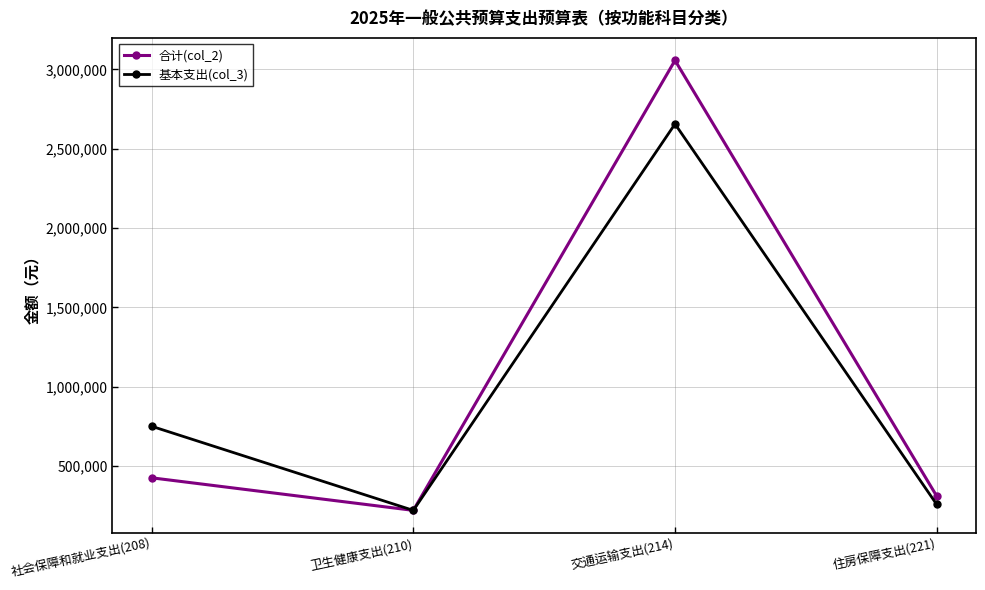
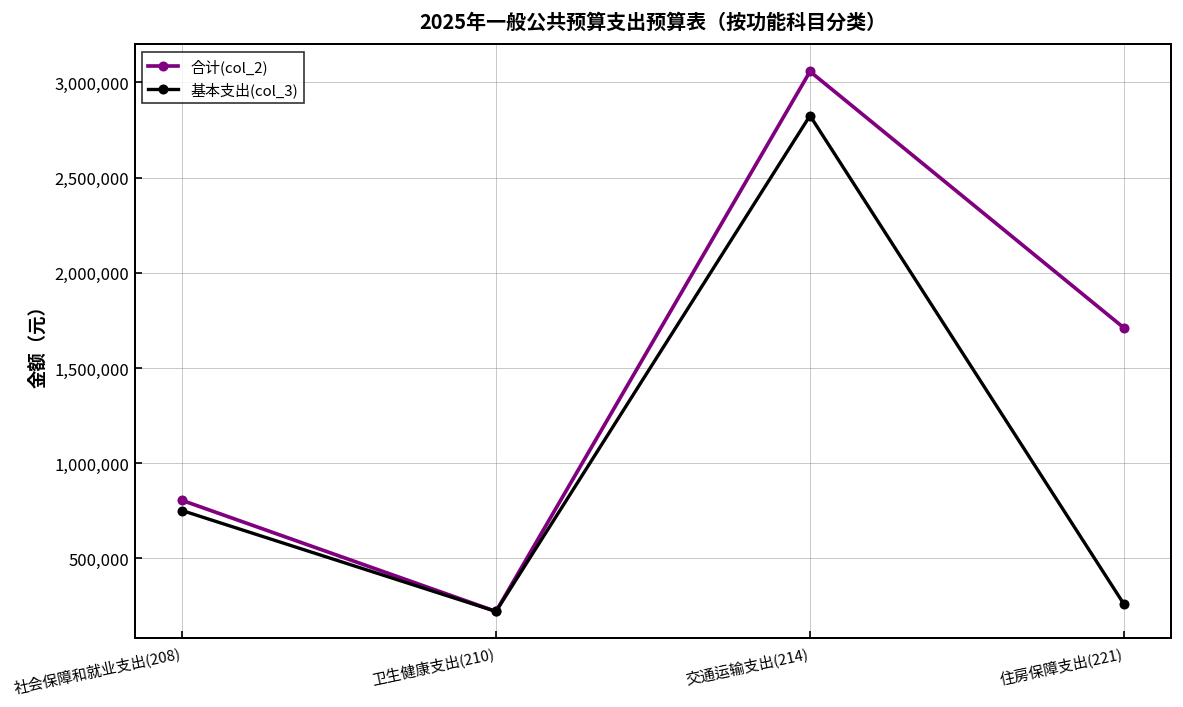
合计(col_2), 社会保障和就业支出(208): 430,000 -> 810,000
基本支出(col_3), 交通运输支出(214): 2,660,000 -> 2,820,000
合计(col_2), 住房保障支出(221): 310,000 -> 1,710,000
